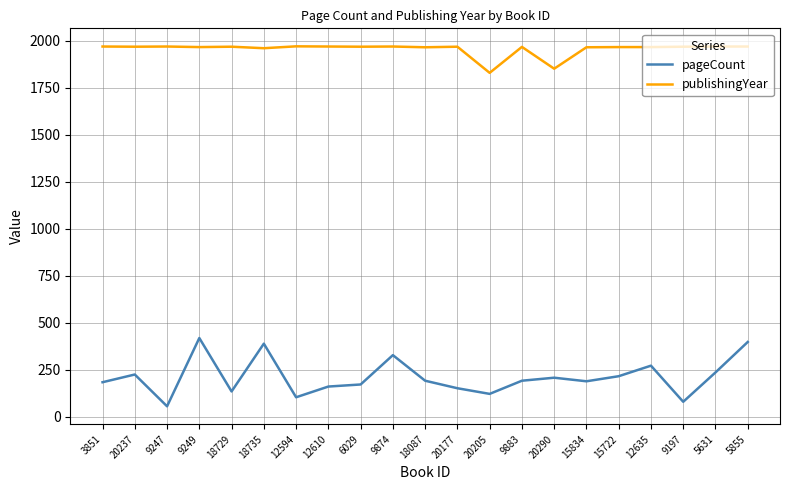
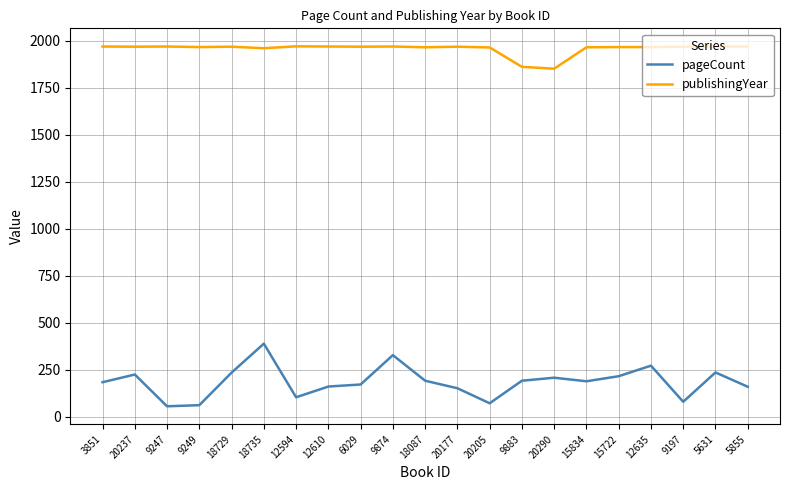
pageCount, 9249: 420 -> 60
pageCount, 18729: 140 -> 240
pageCount, 20205: 120 -> 70
publishingYear, 20205: 1830 -> 1960
publishingYear, 9883: 1970 -> 1860
pageCount, 5855: 400 -> 160
